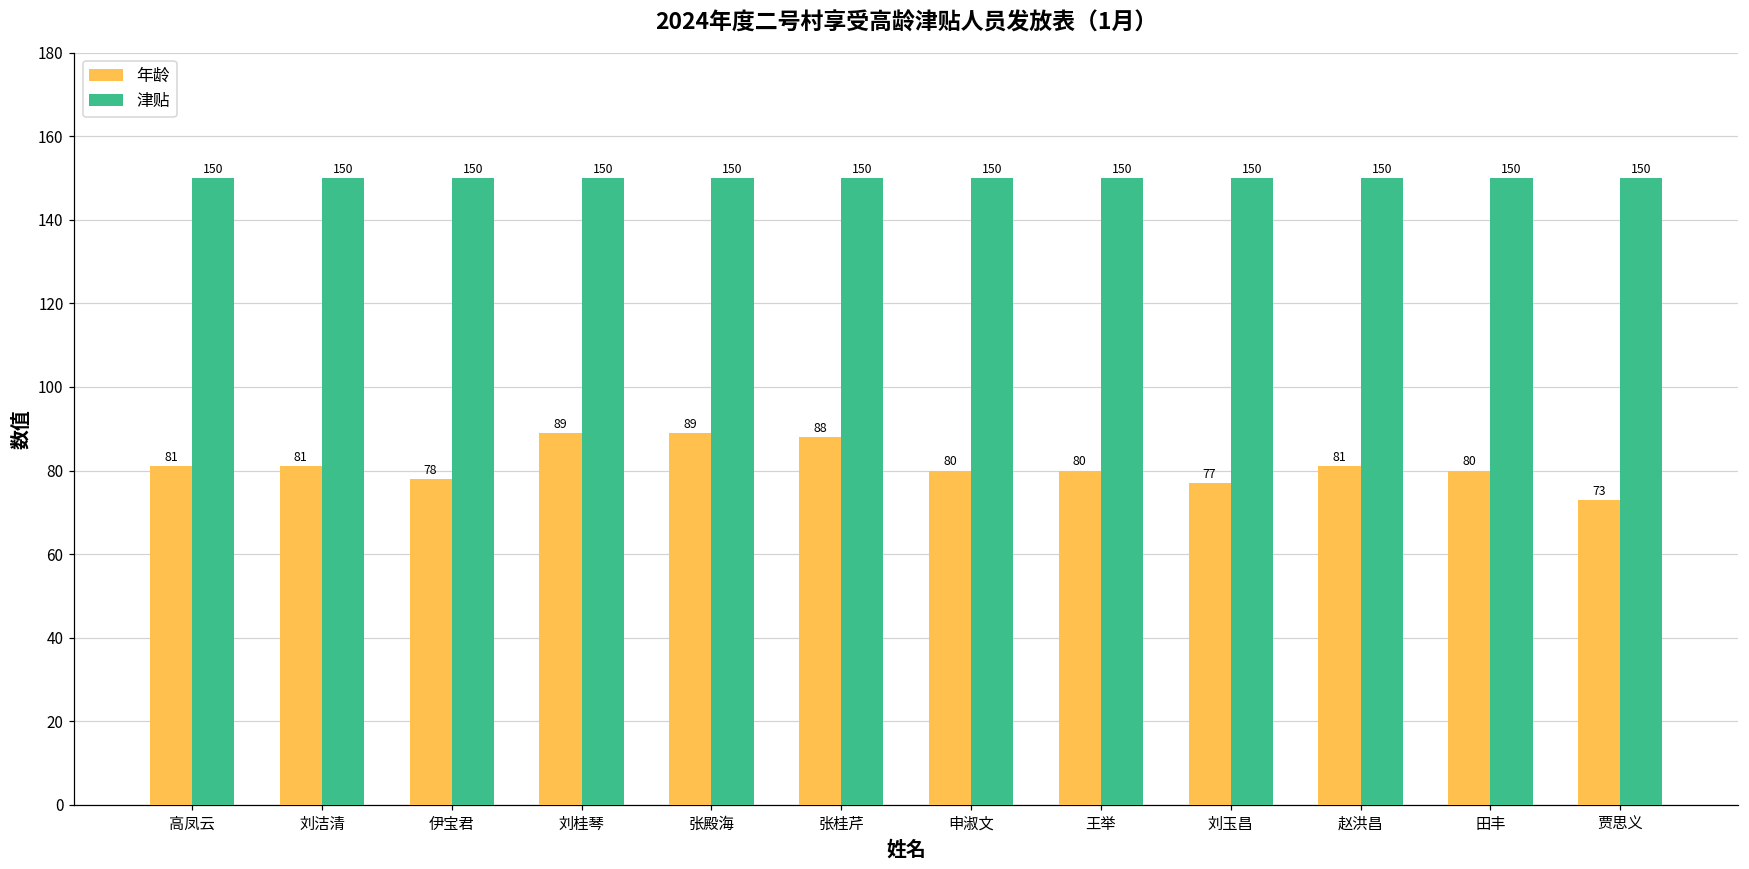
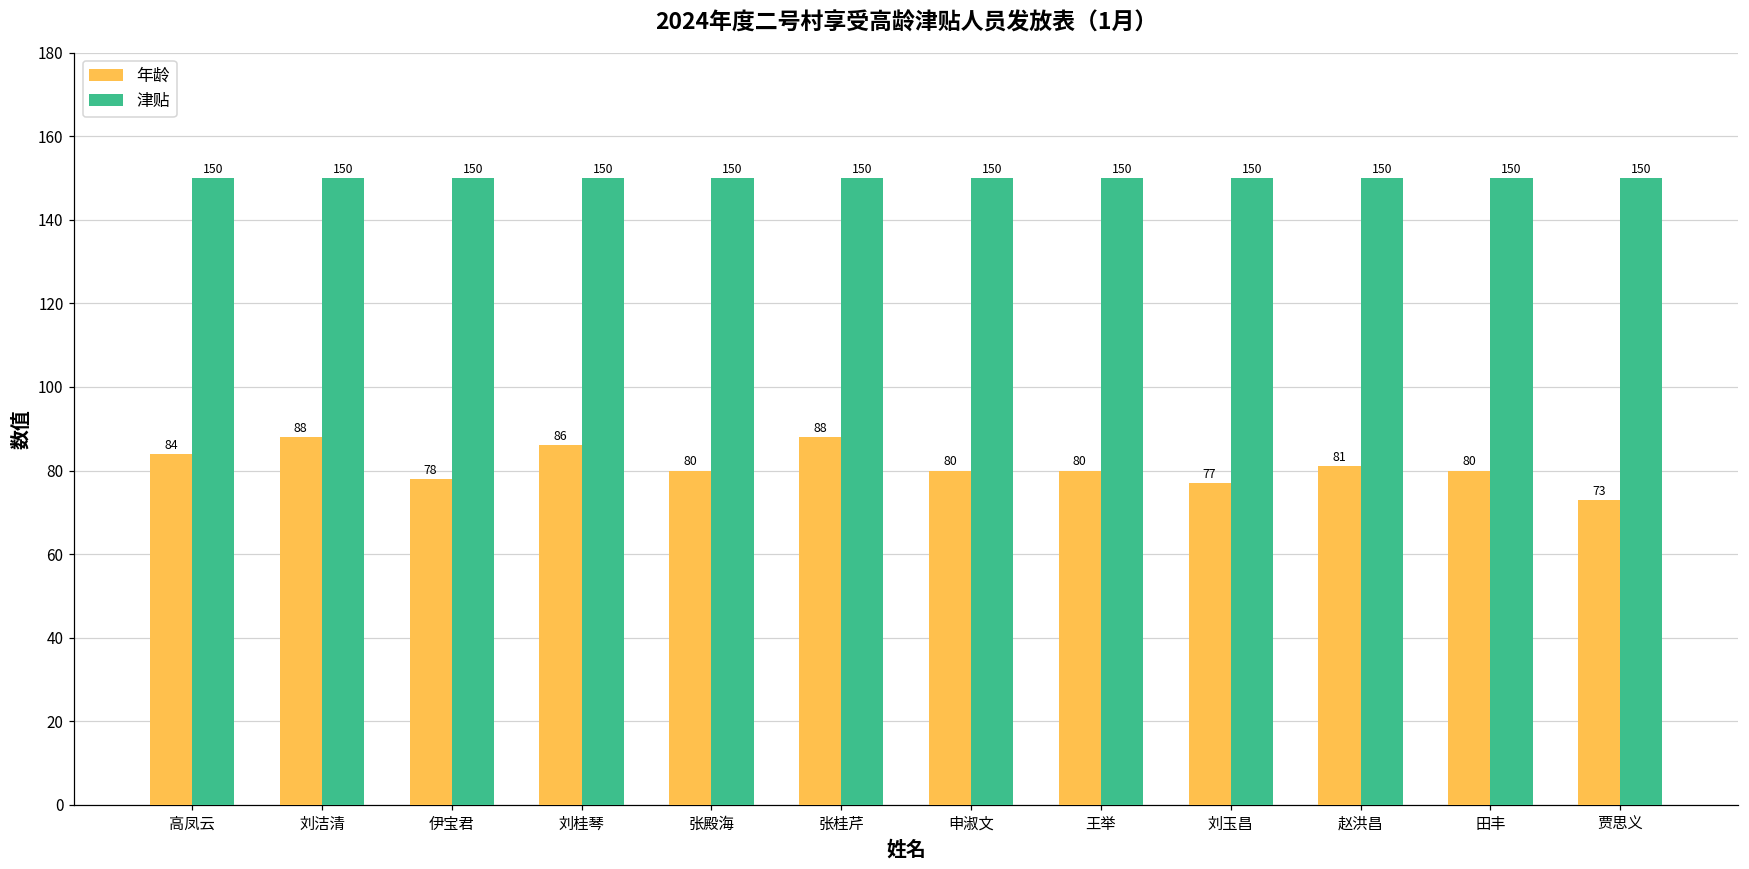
年龄, 高凤云: 81 -> 84
年龄, 刘洁清: 81 -> 88
年龄, 刘桂琴: 89 -> 86
年龄, 张殿海: 89 -> 80
